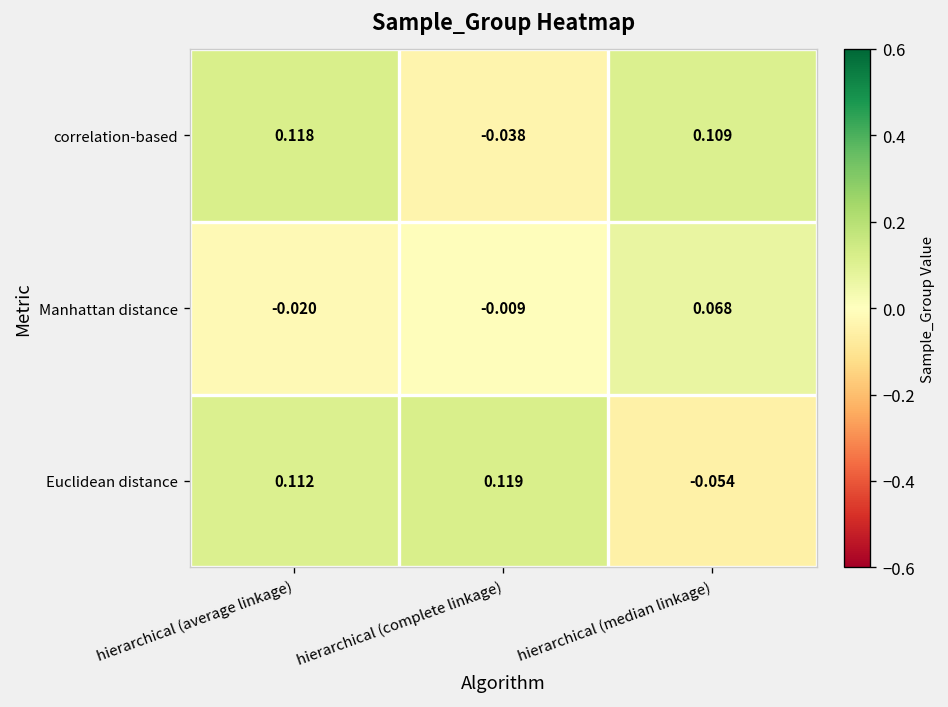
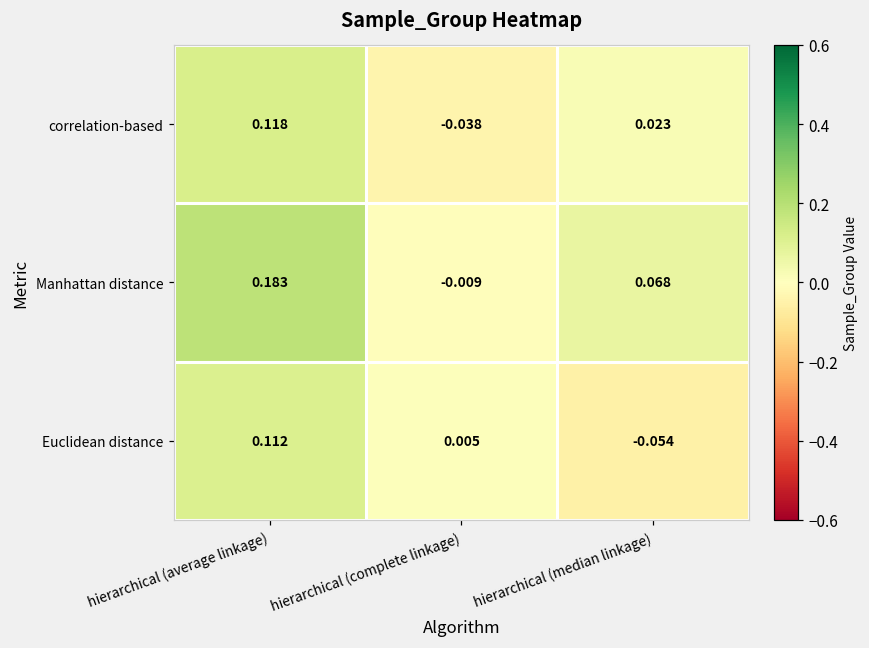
correlation-based, hierarchical (median linkage): 0.109 -> 0.023
Manhattan distance, hierarchical (average linkage): -0.020 -> 0.183
Euclidean distance, hierarchical (complete linkage): 0.119 -> 0.005
